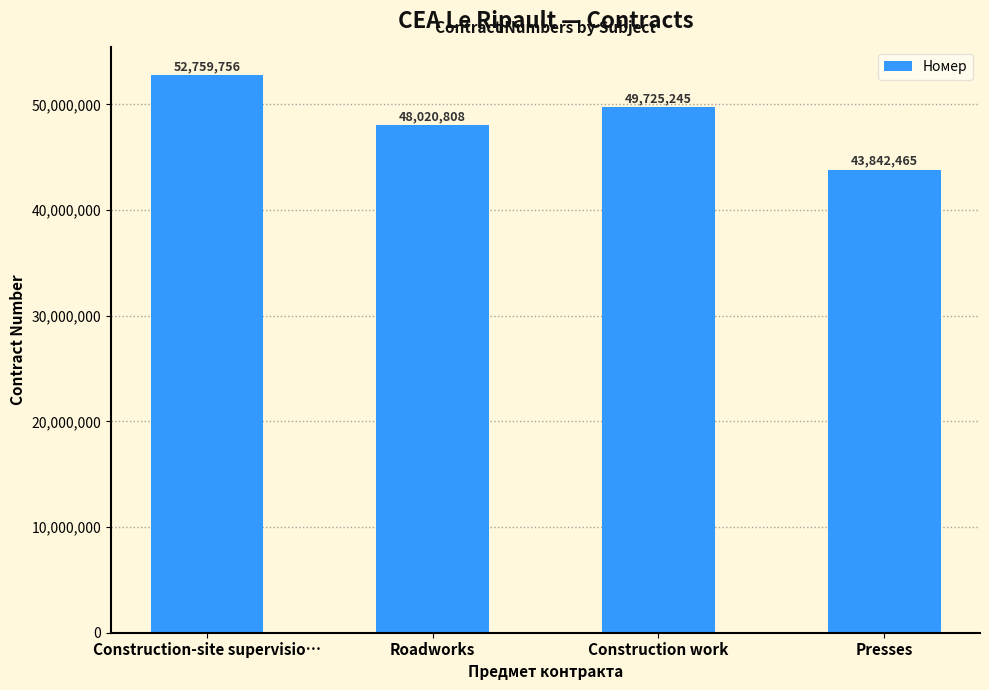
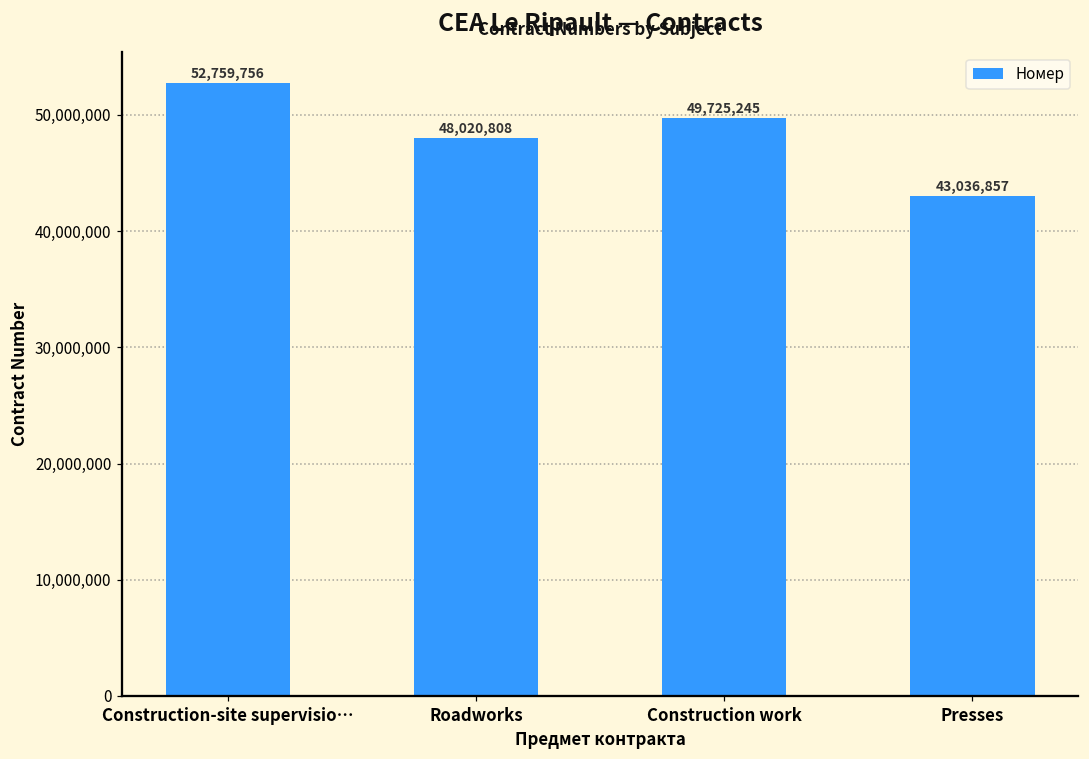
Presses: 43,842,465 -> 43,036,857
